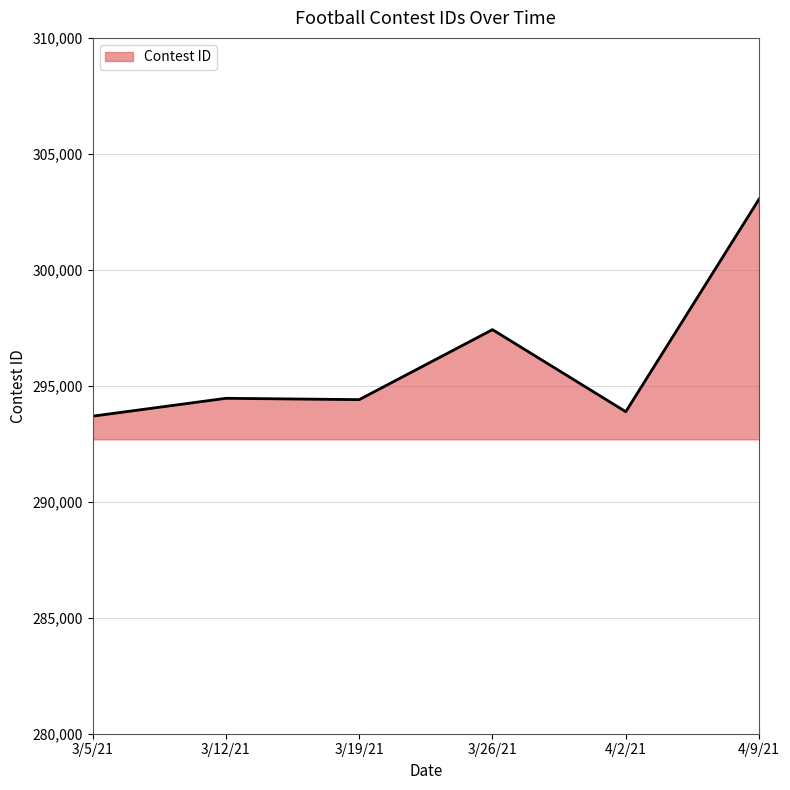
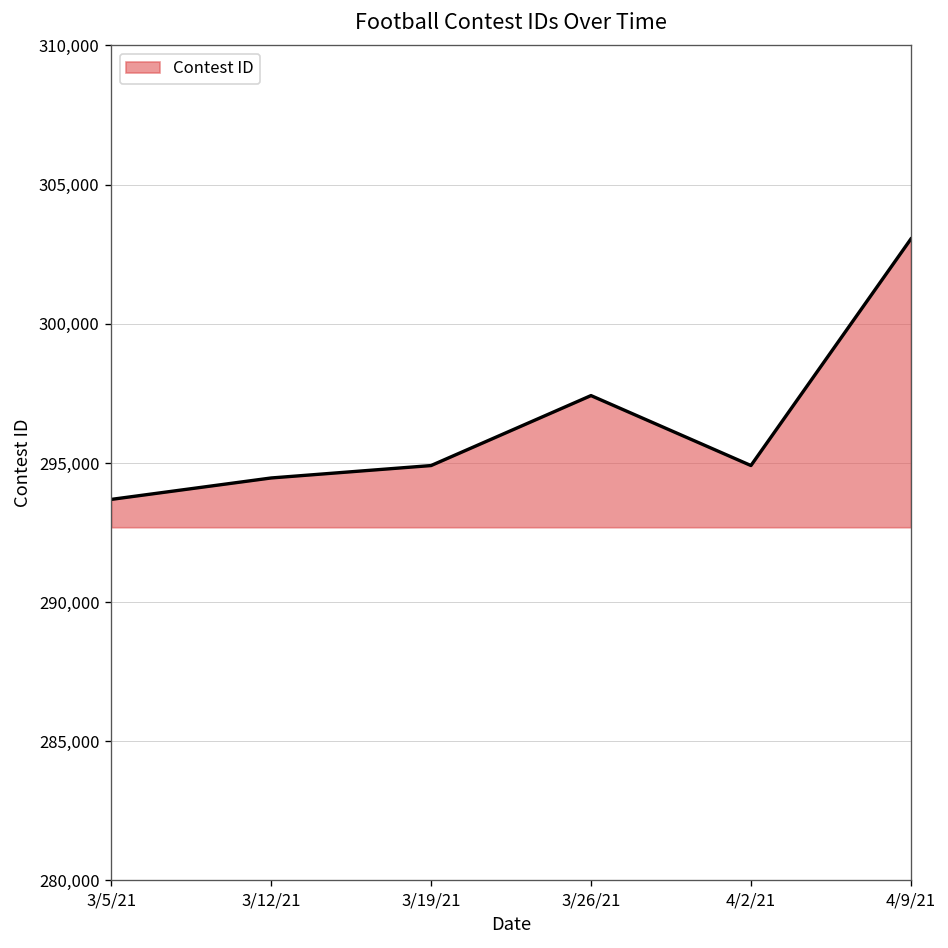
3/19/21: 294,400 -> 294,900
4/2/21: 293,900 -> 294,900
